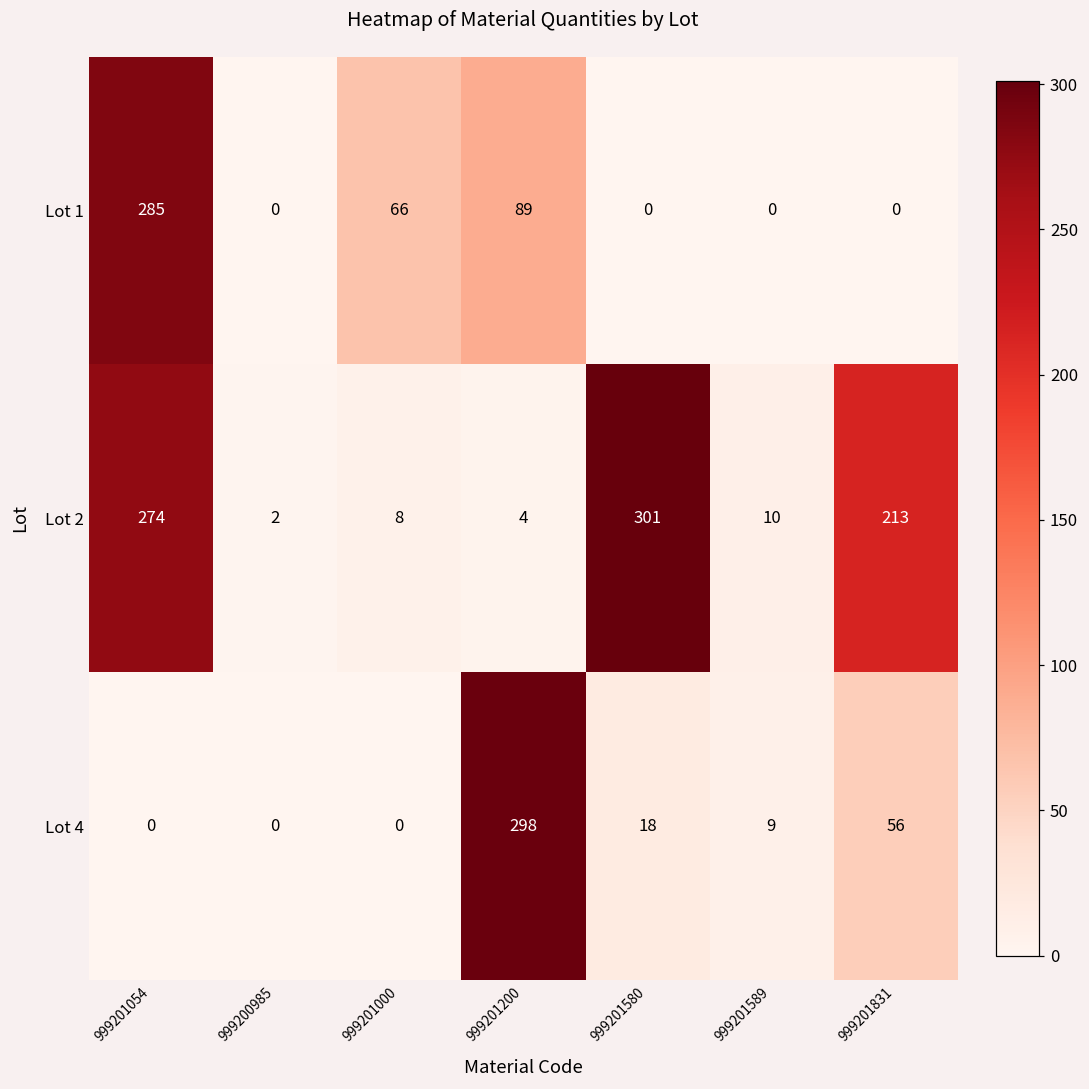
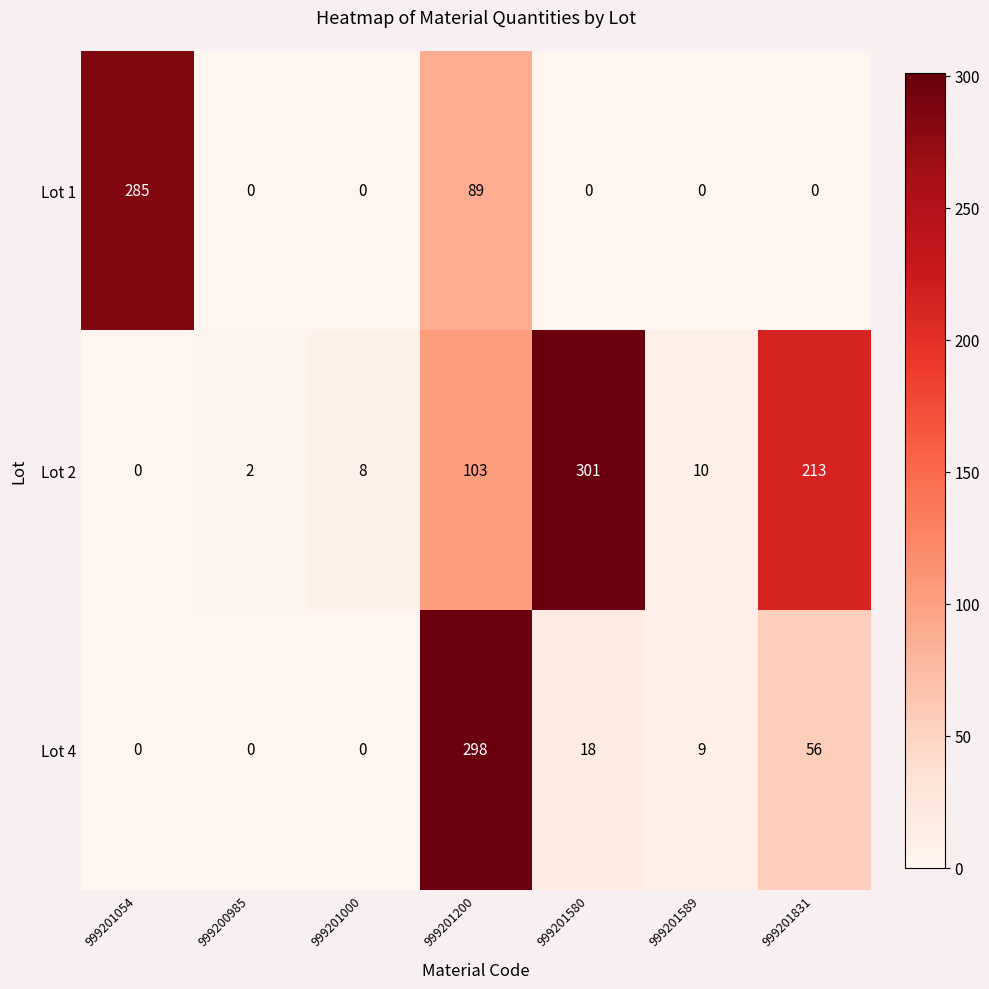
Lot 1, 999201000: 66 -> 0
Lot 2, 999201054: 274 -> 0
Lot 2, 999201200: 4 -> 103
